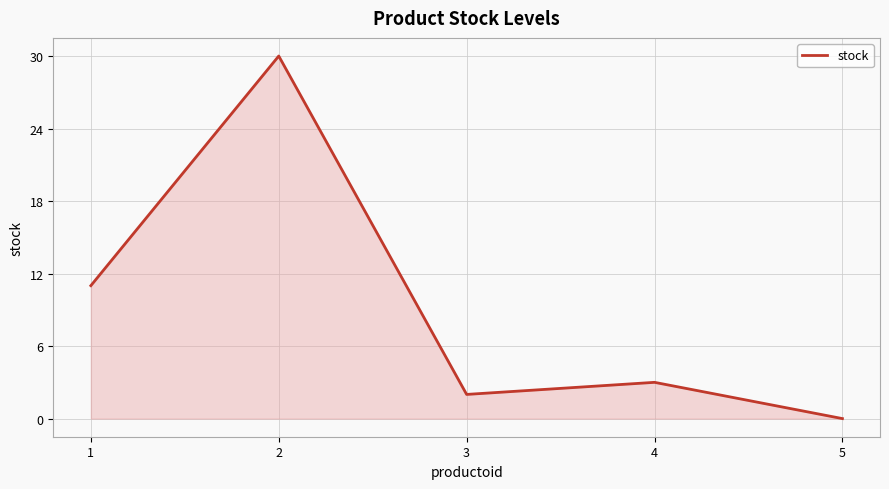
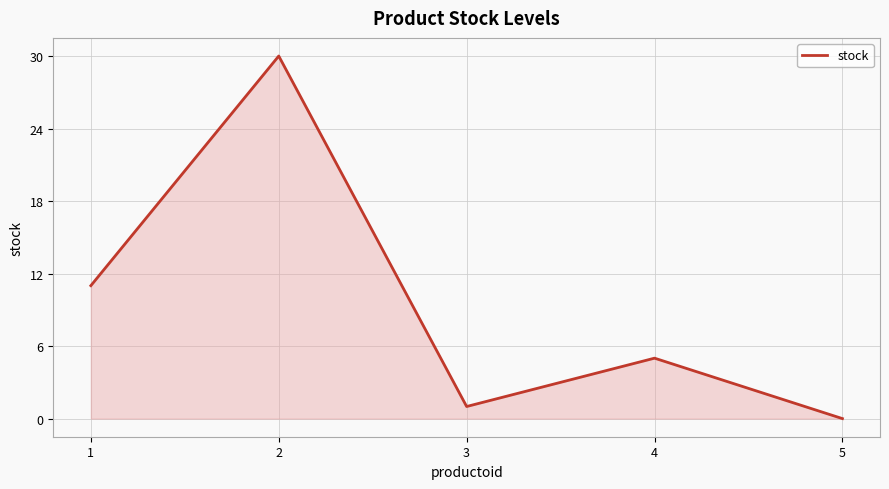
3: 2 -> 1
4: 3 -> 5
